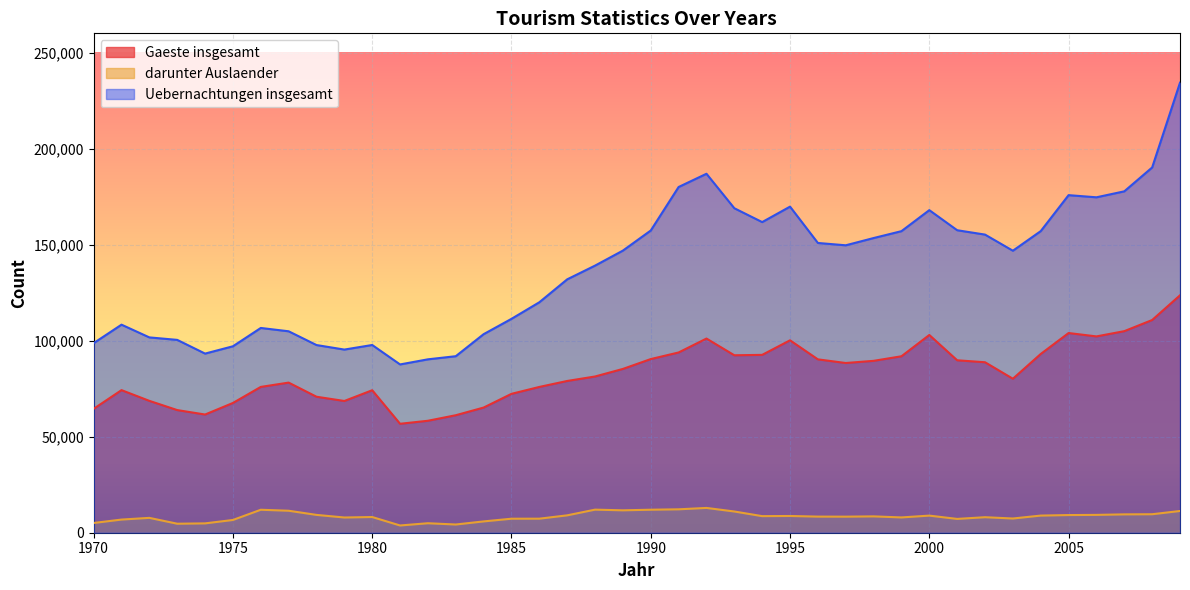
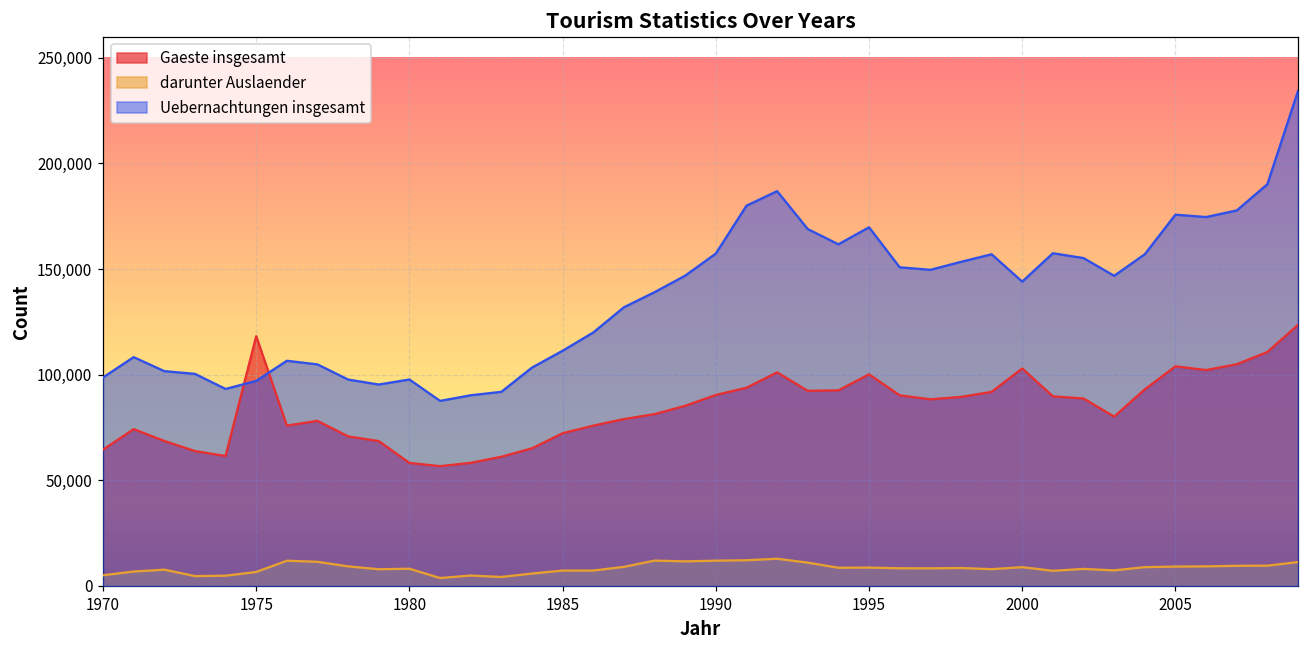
Gaeste insgesamt, 1975: 68,000 -> 118,000
Gaeste insgesamt, 1980: 74,000 -> 58,000
Uebernachtungen insgesamt, 2000: 168,000 -> 144,000
